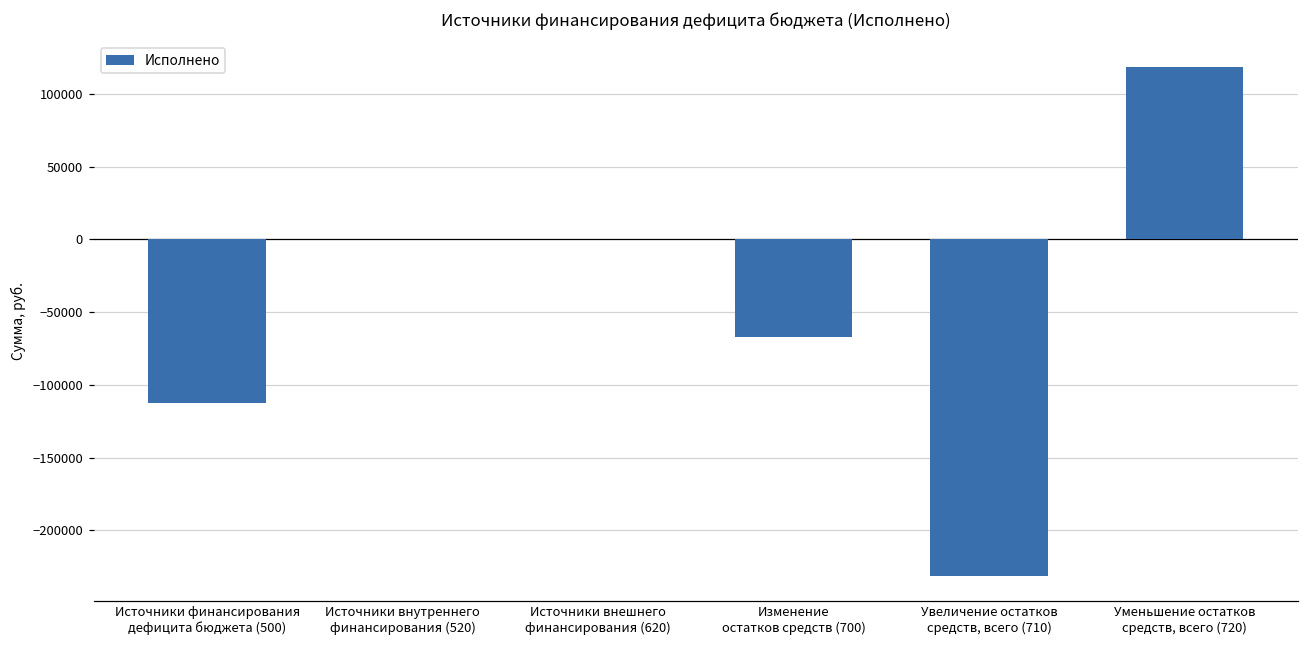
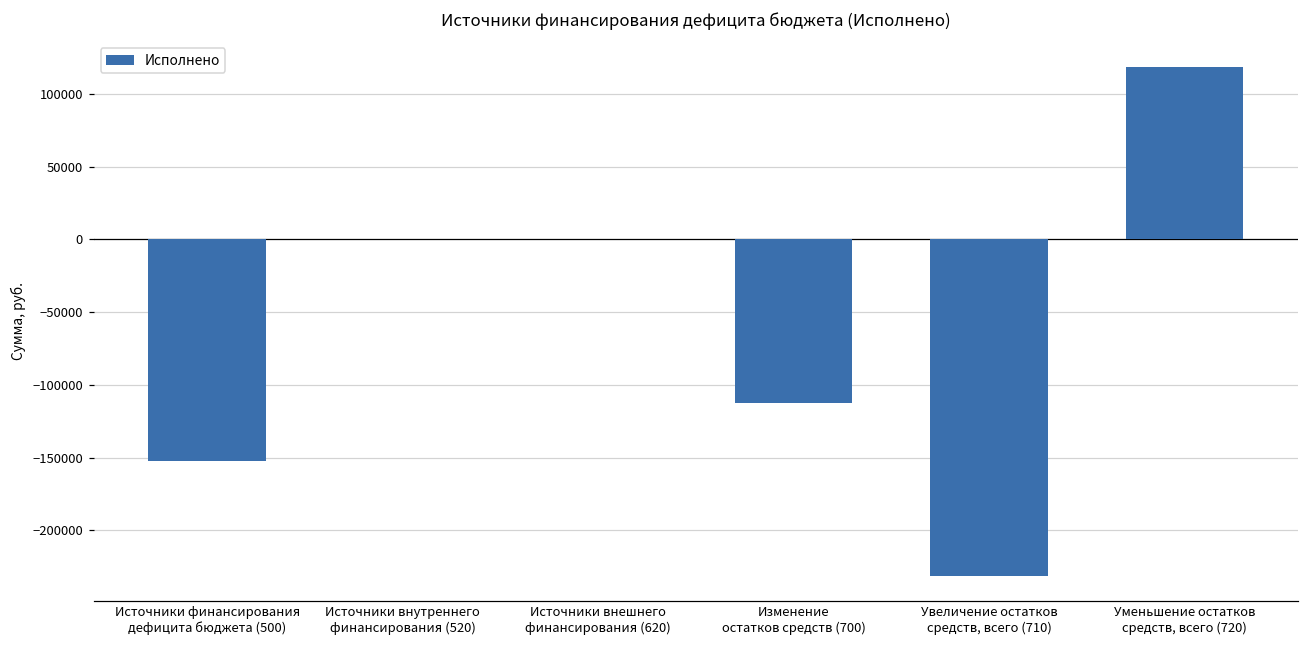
Источники финансирования дефицита бюджета (500): -112000 -> -152000
Изменение остатков средств (700): -67000 -> -112000
